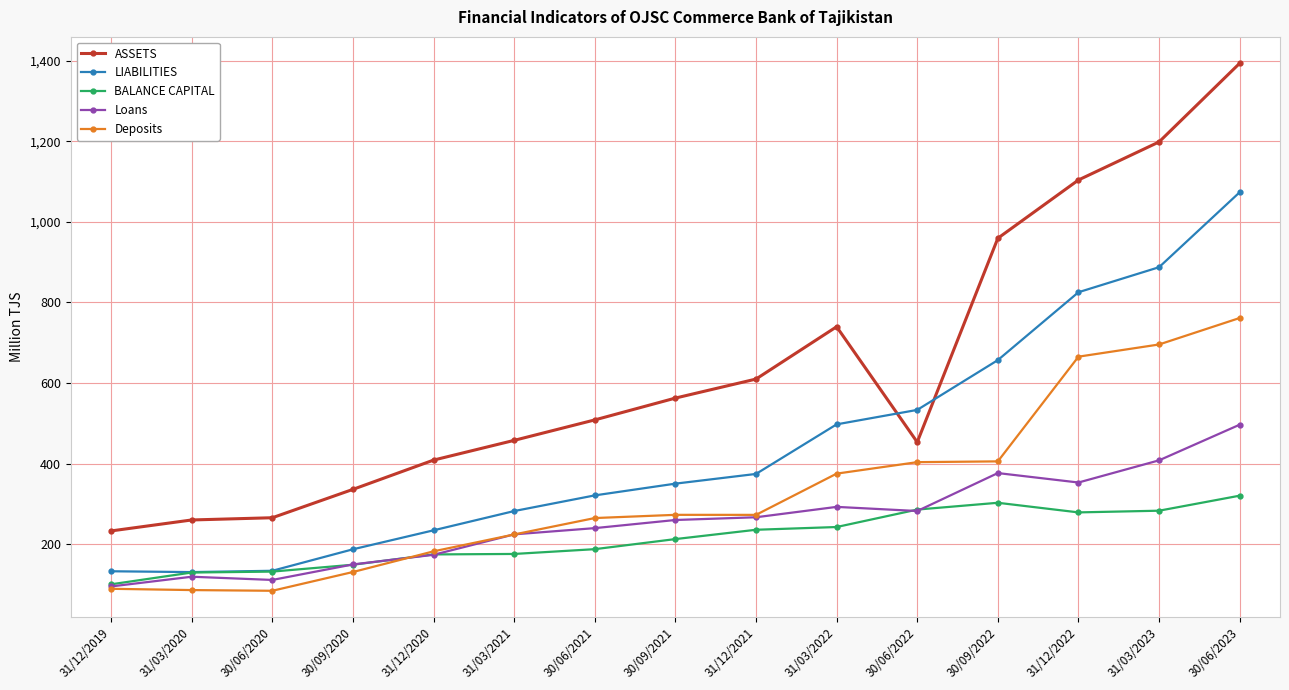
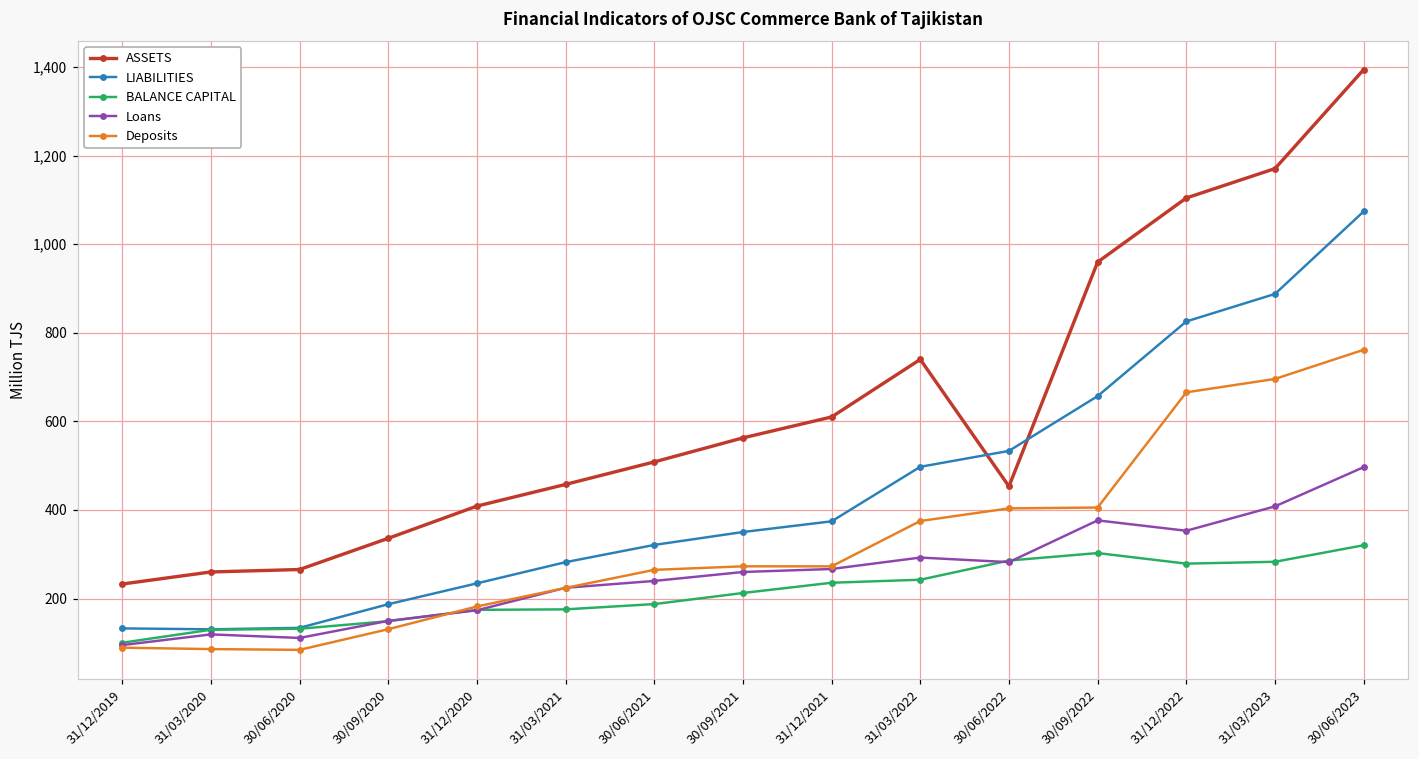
ASSETS, 31/03/2023: 1,200 -> 1,170
